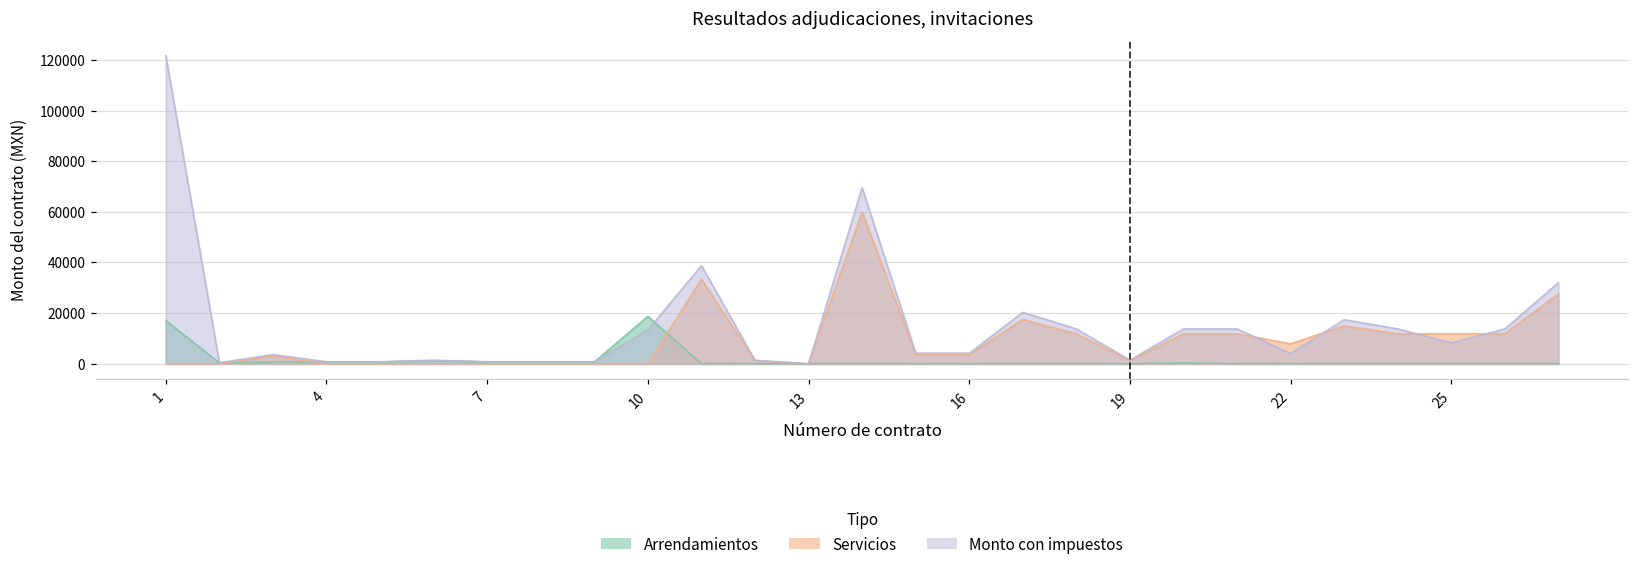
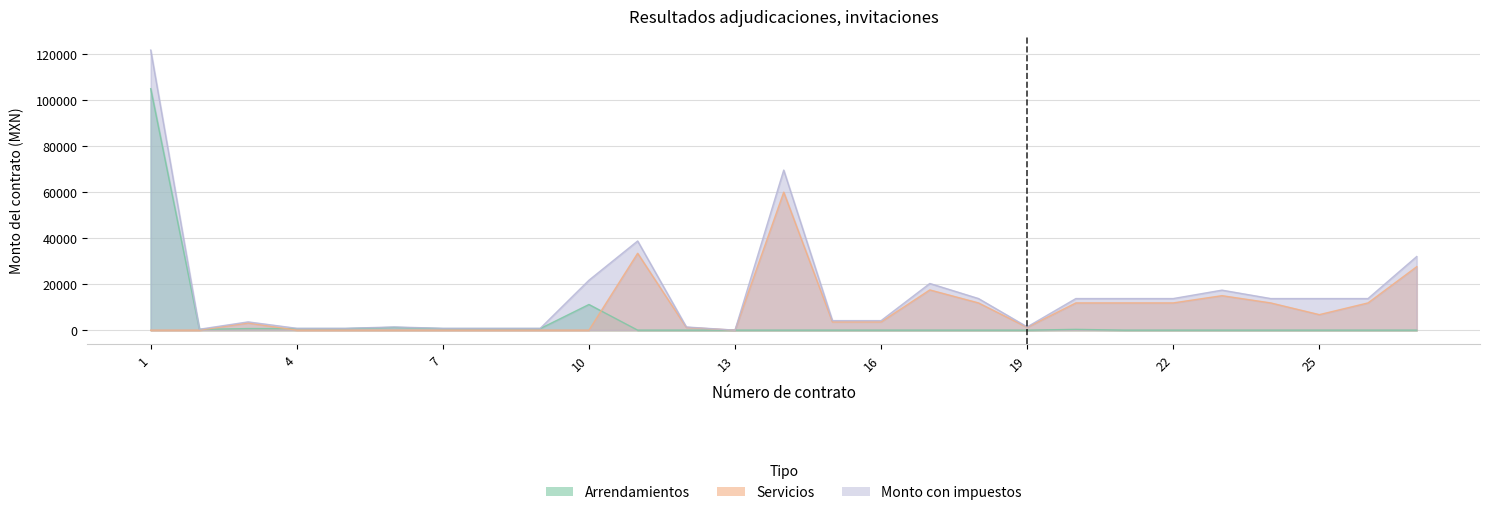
Arrendamientos, 1: 17000 -> 105000
Arrendamientos, 10: 19000 -> 11000
Monto con impuestos, 10: 13000 -> 22000
Servicios, 22: 8000 -> 12000
Monto con impuestos, 22: 4000 -> 14000
Servicios, 25: 12000 -> 7000
Monto con impuestos, 25: 8000 -> 14000
